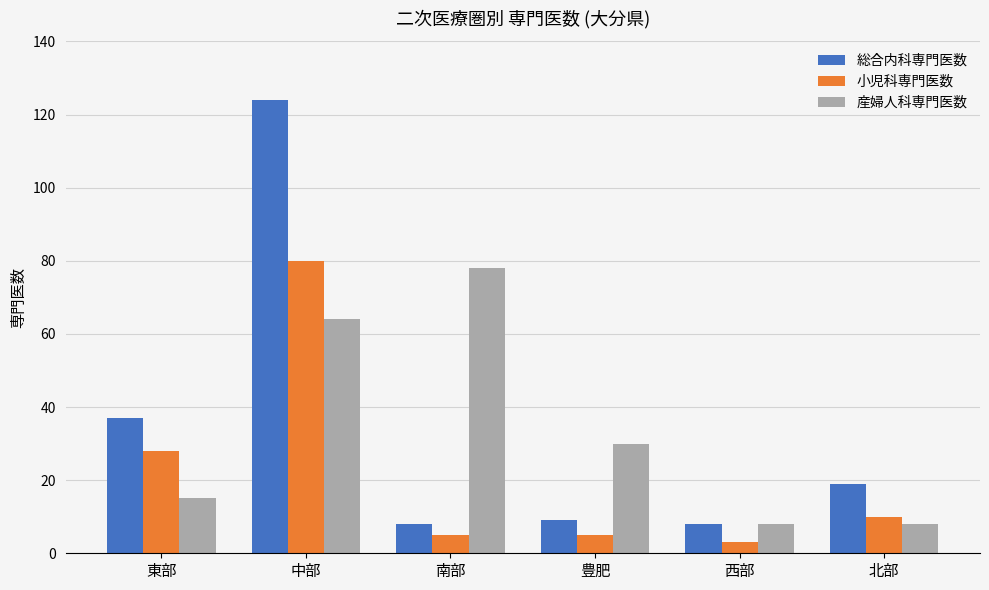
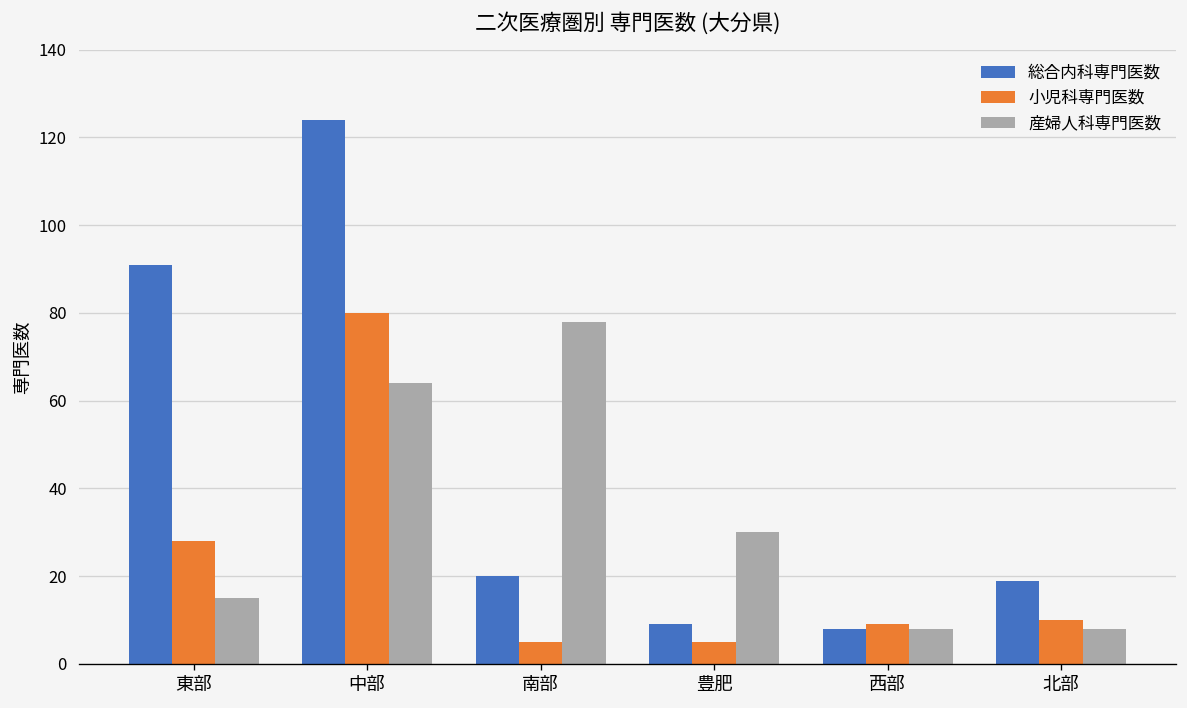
総合内科専門医数, 東部: 37 -> 91
総合内科専門医数, 南部: 8 -> 20
小児科専門医数, 西部: 3 -> 9
